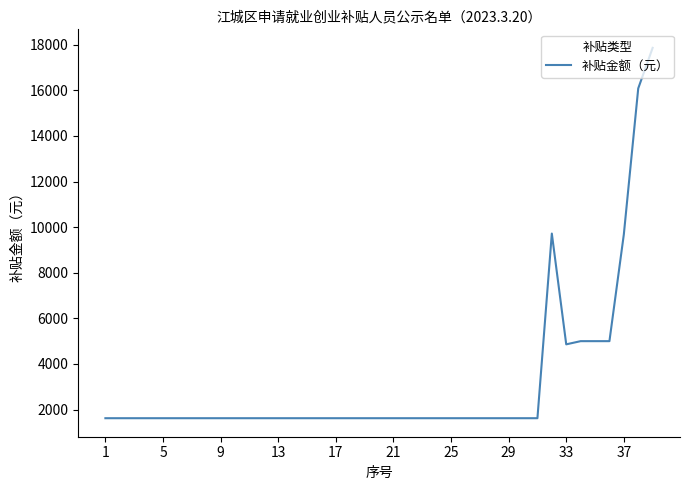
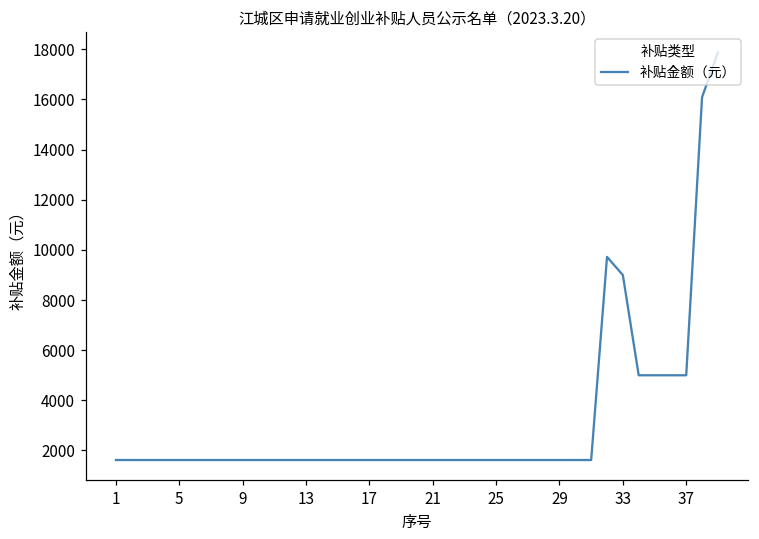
33: 4900 -> 9000
37: 9700 -> 5000
